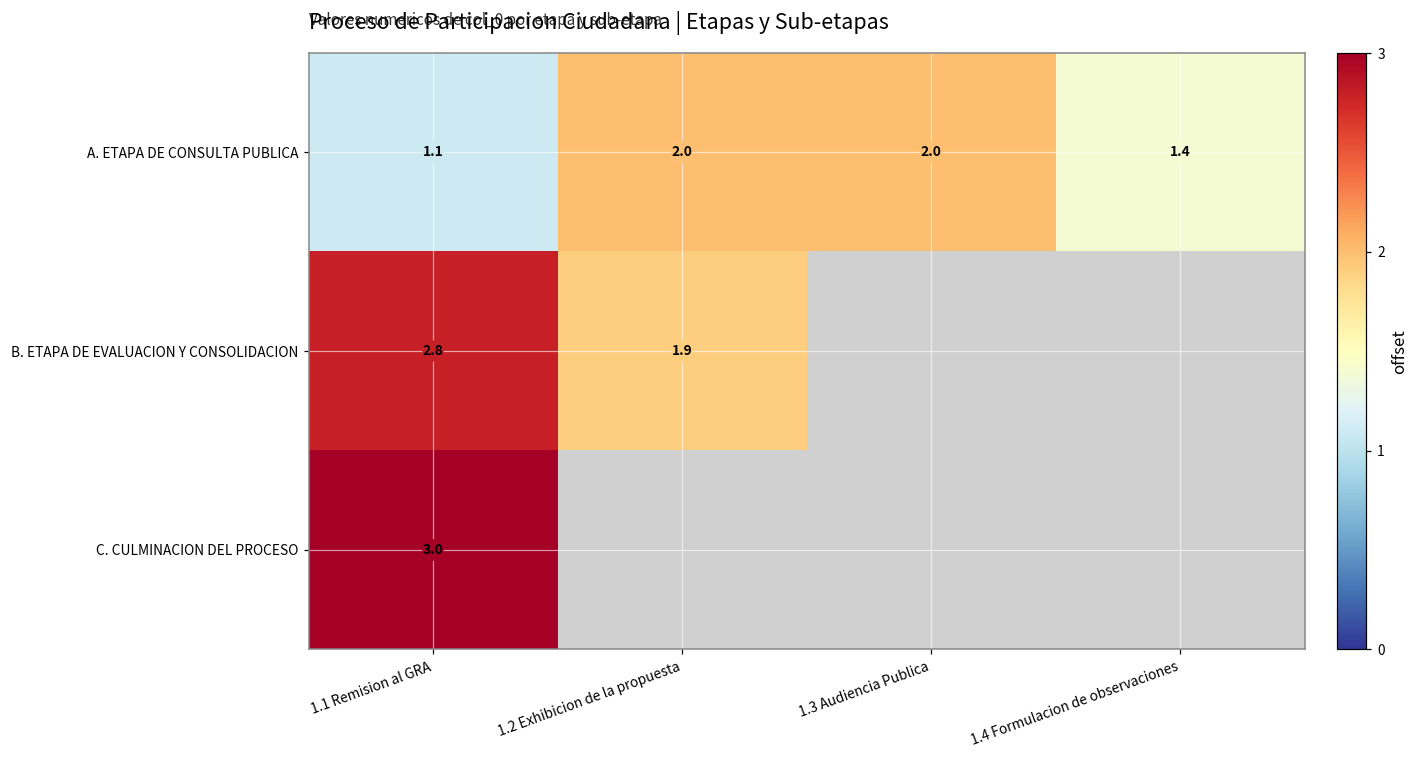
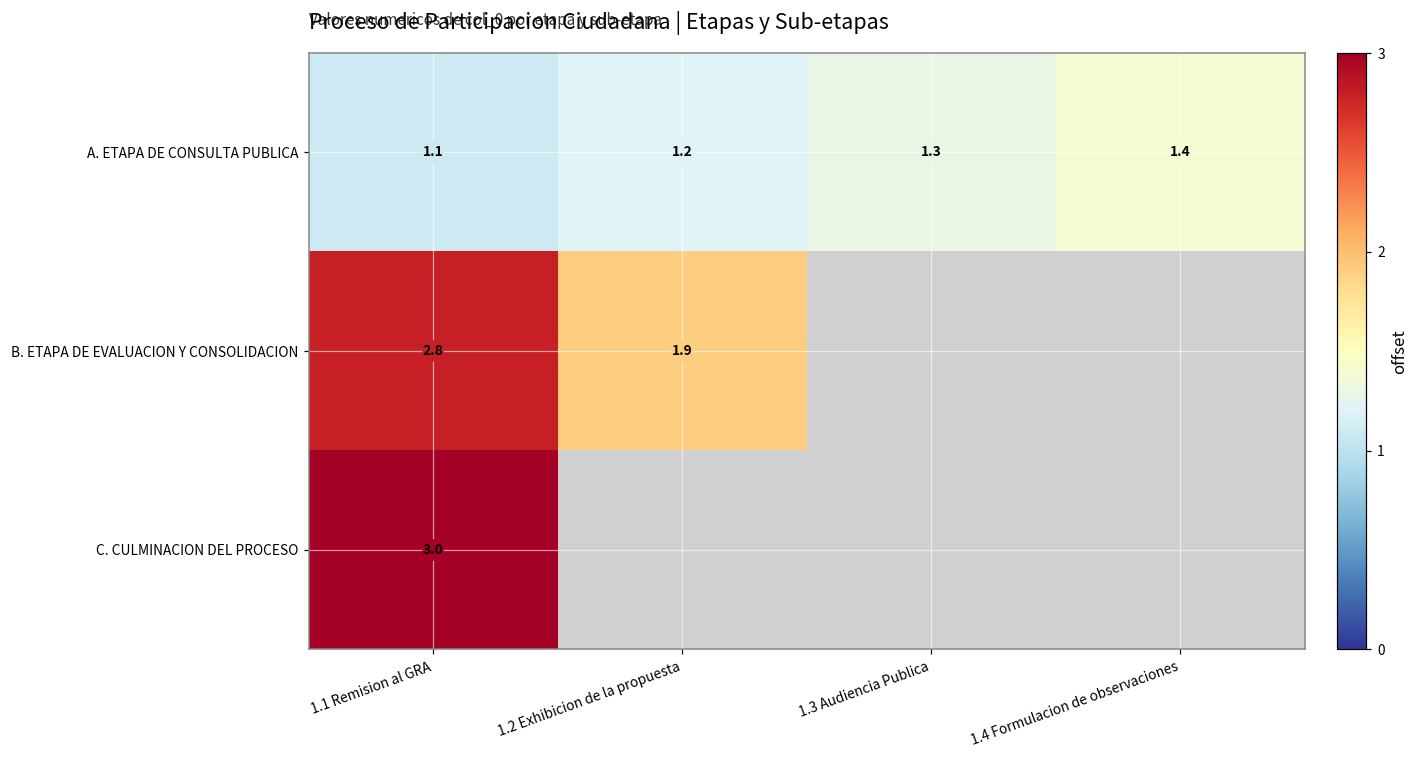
A. ETAPA DE CONSULTA PUBLICA, 1.2 Exhibicion de la propuesta: 2.0 -> 1.2
A. ETAPA DE CONSULTA PUBLICA, 1.3 Audiencia Publica: 2.0 -> 1.3
